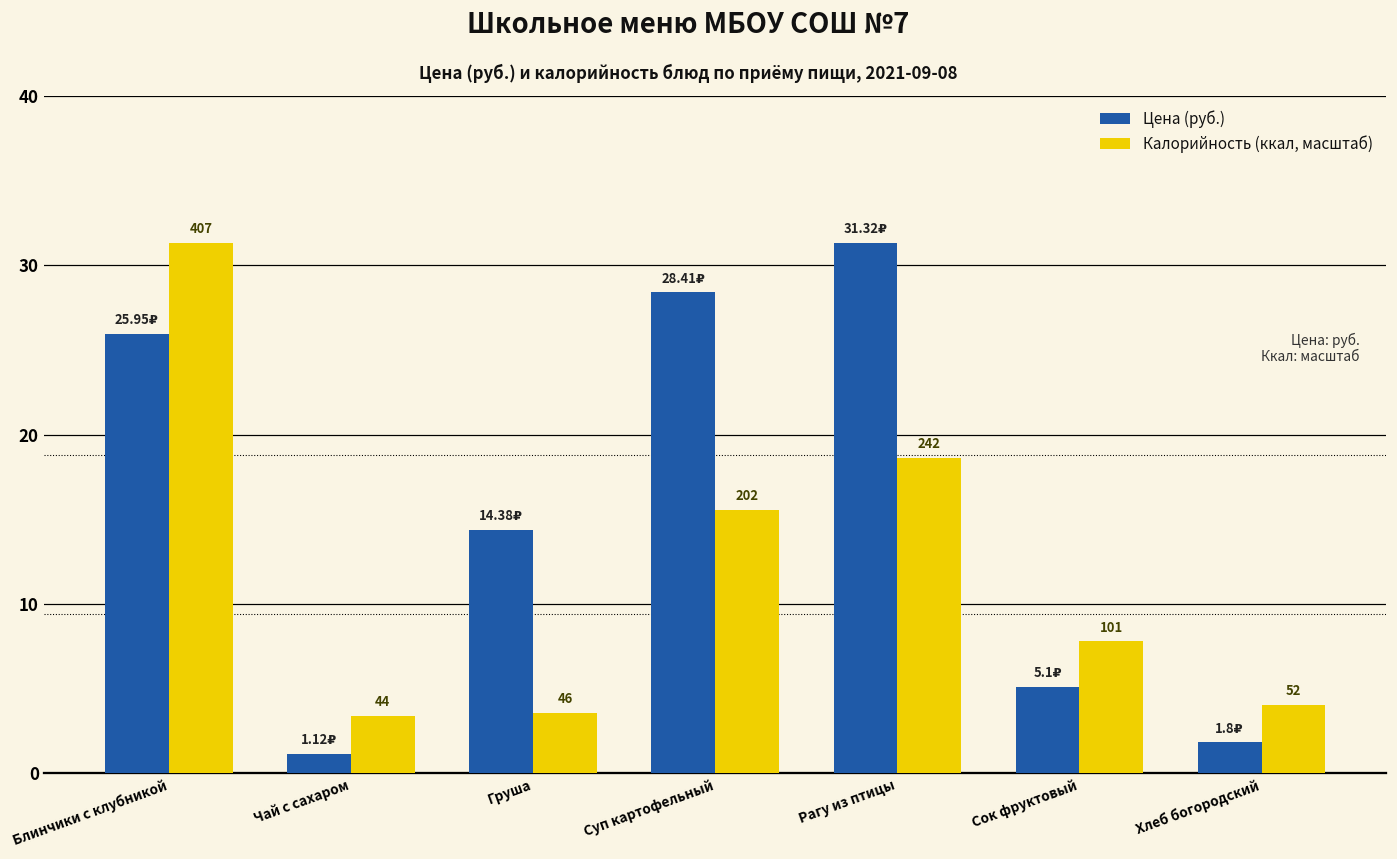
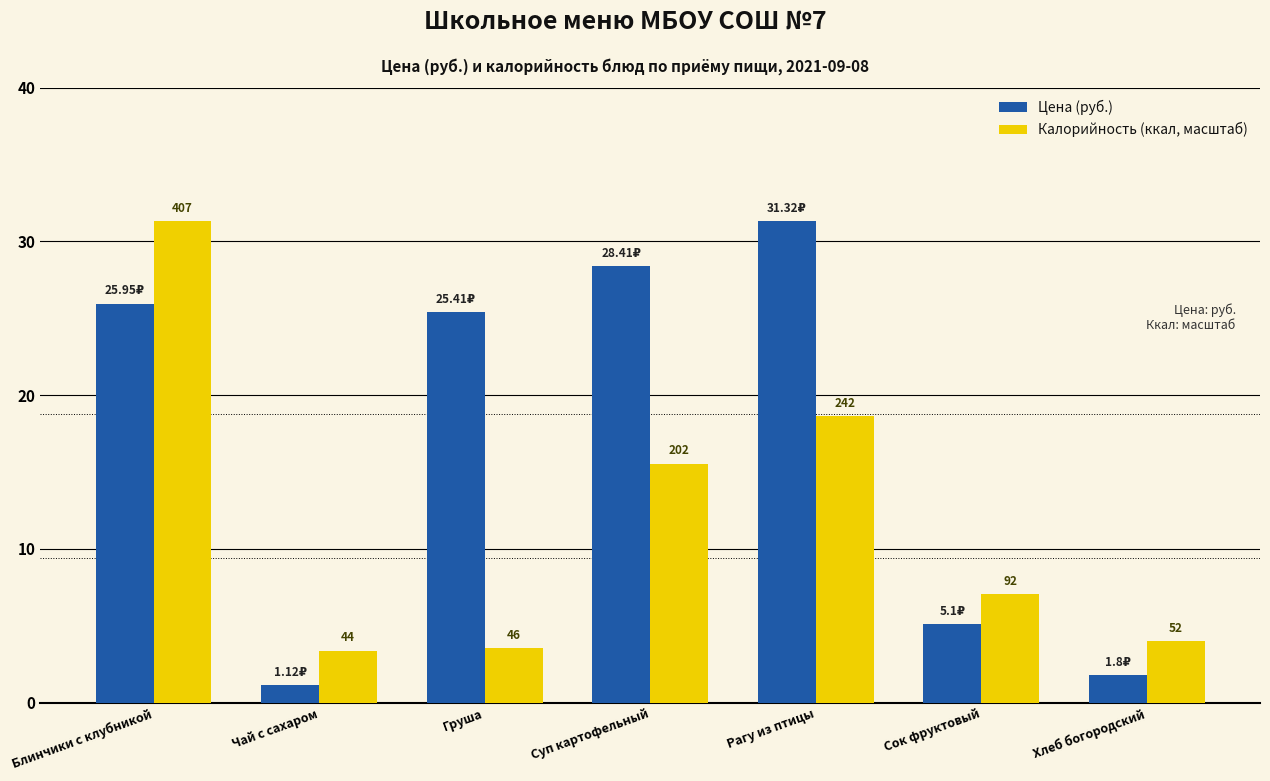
Цена (руб.), Груша: 14.38₽ -> 25.41₽
Калорийность (ккал, масштаб), Сок фруктовый: 101 -> 92
